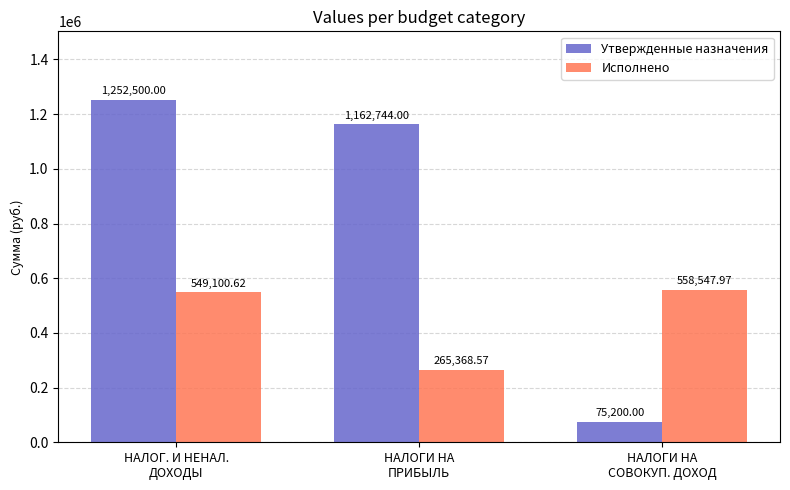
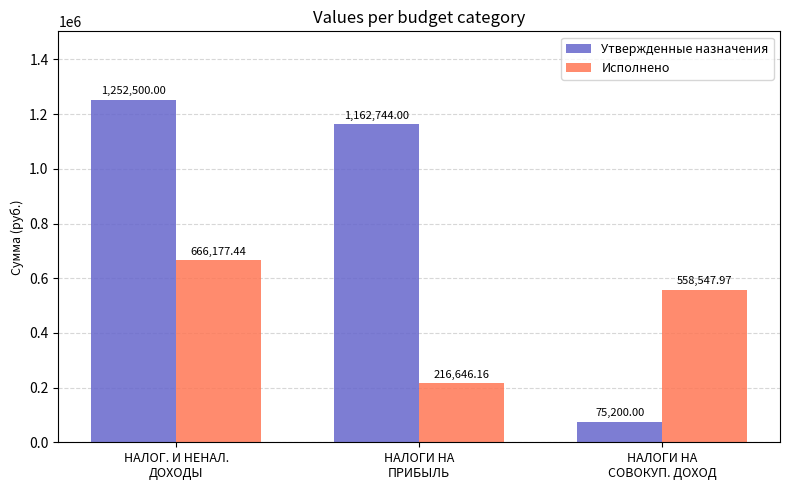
Исполнено, НАЛОГ. И НЕНАЛ. ДОХОДЫ: 549,100.62 -> 666,177.44
Исполнено, НАЛОГИ НА ПРИБЫЛЬ: 265,368.57 -> 216,646.16
